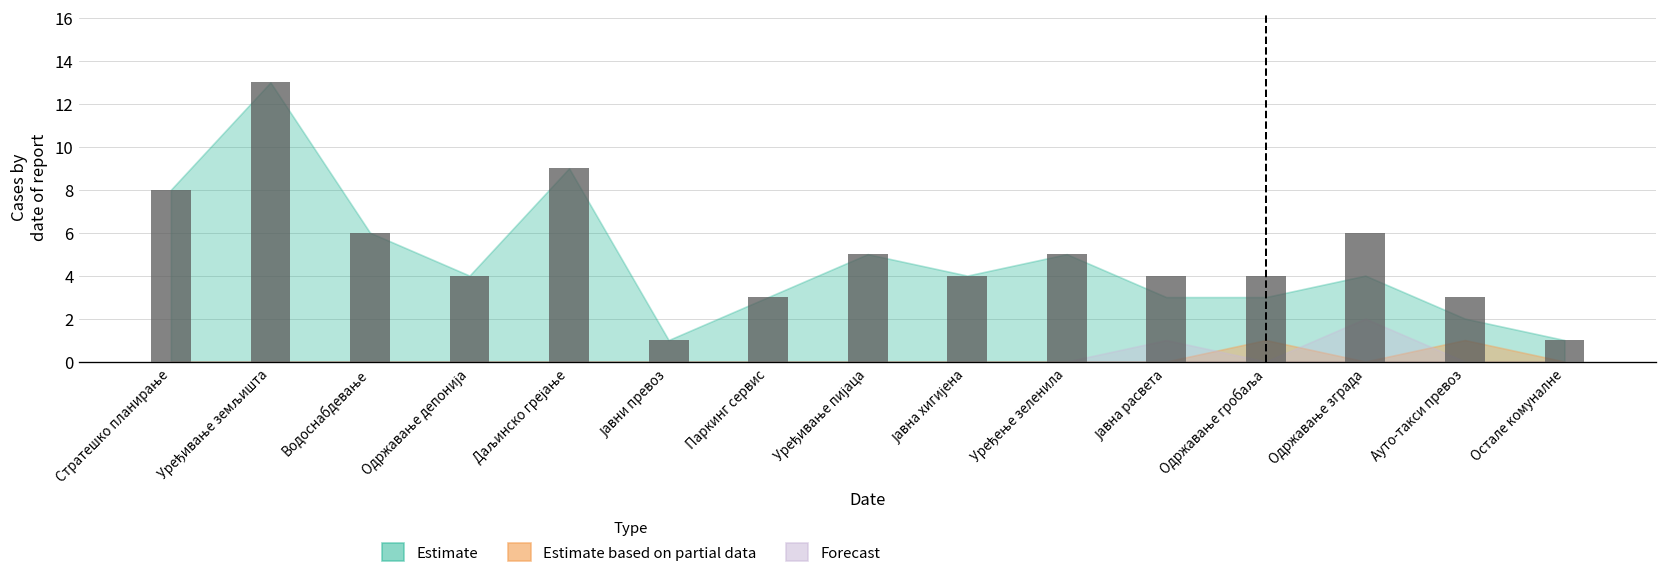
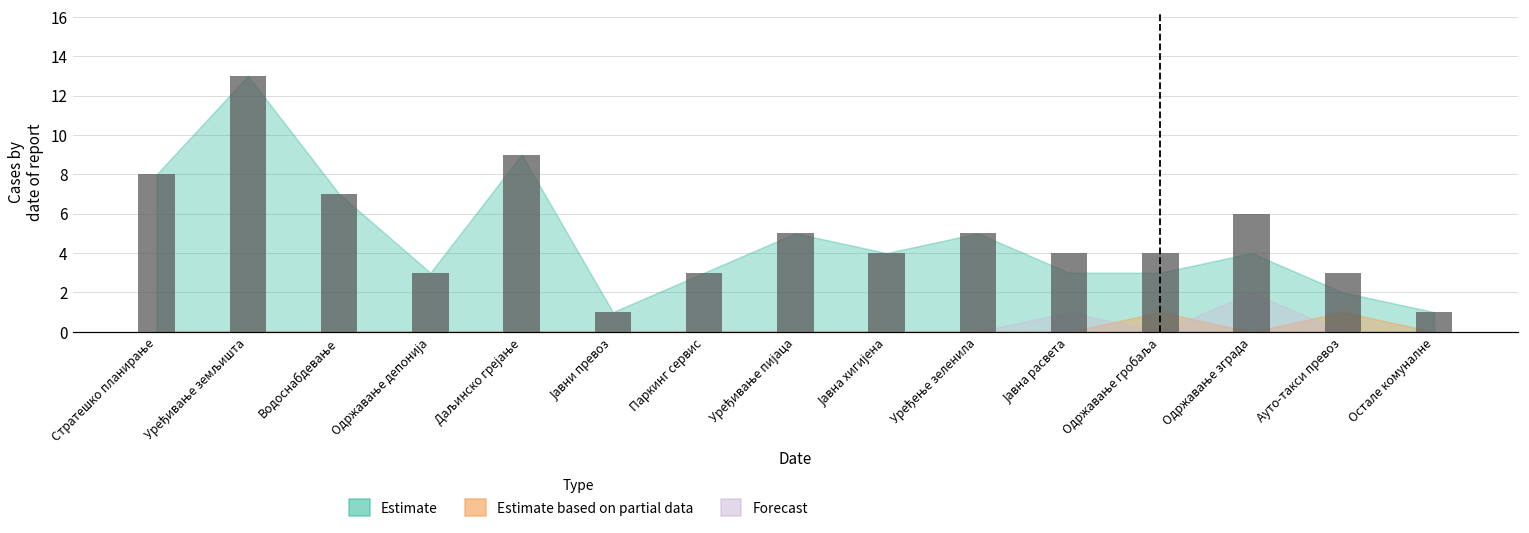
Estimate, Водоснабдевање: 6 -> 7
Estimate, Одржавање депонија: 4 -> 3
